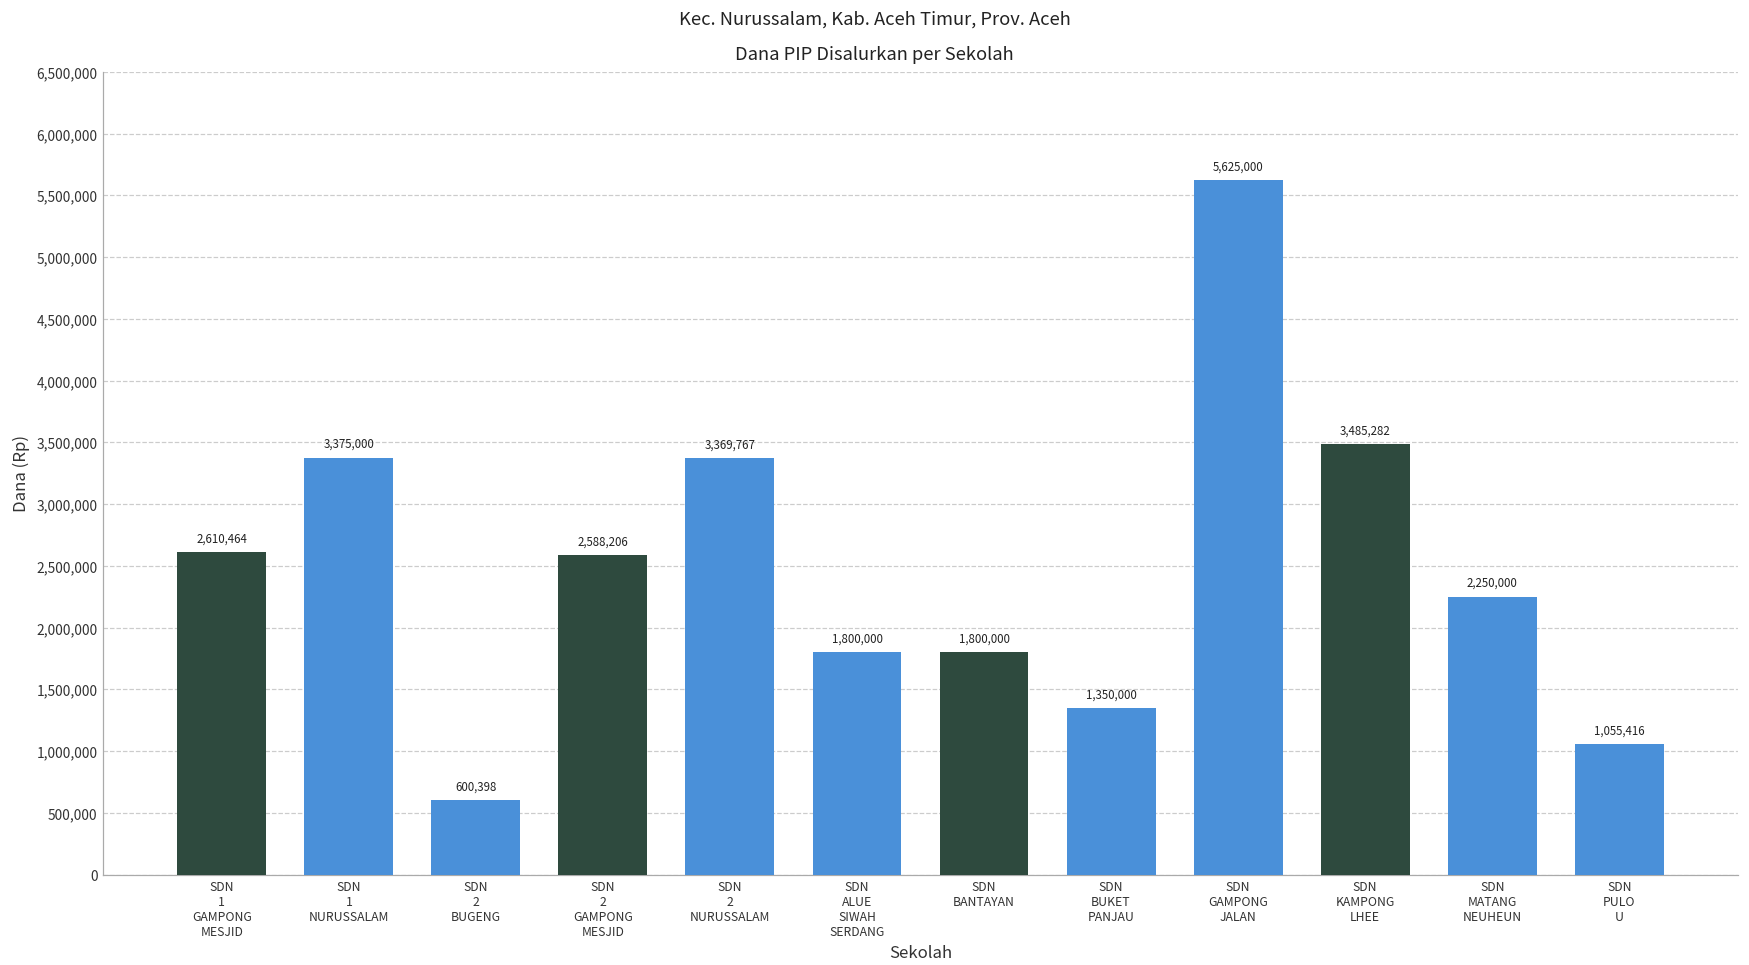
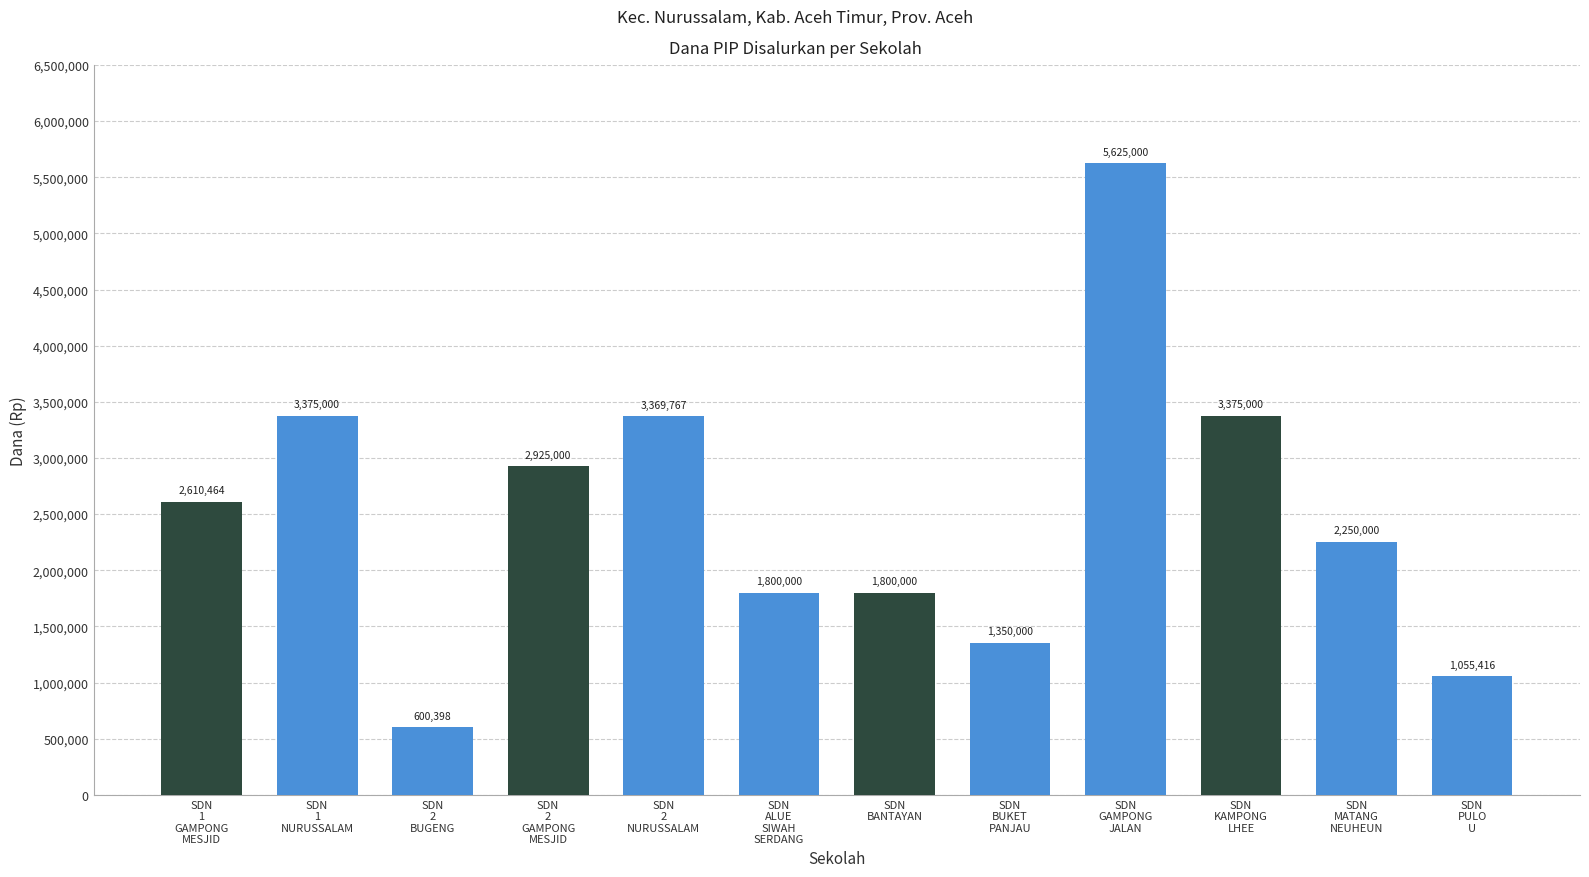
SDN 2 GAMPONG MESJID: 2,588,206 -> 2,925,000
SDN KAMPONG LHEE: 3,485,282 -> 3,375,000
